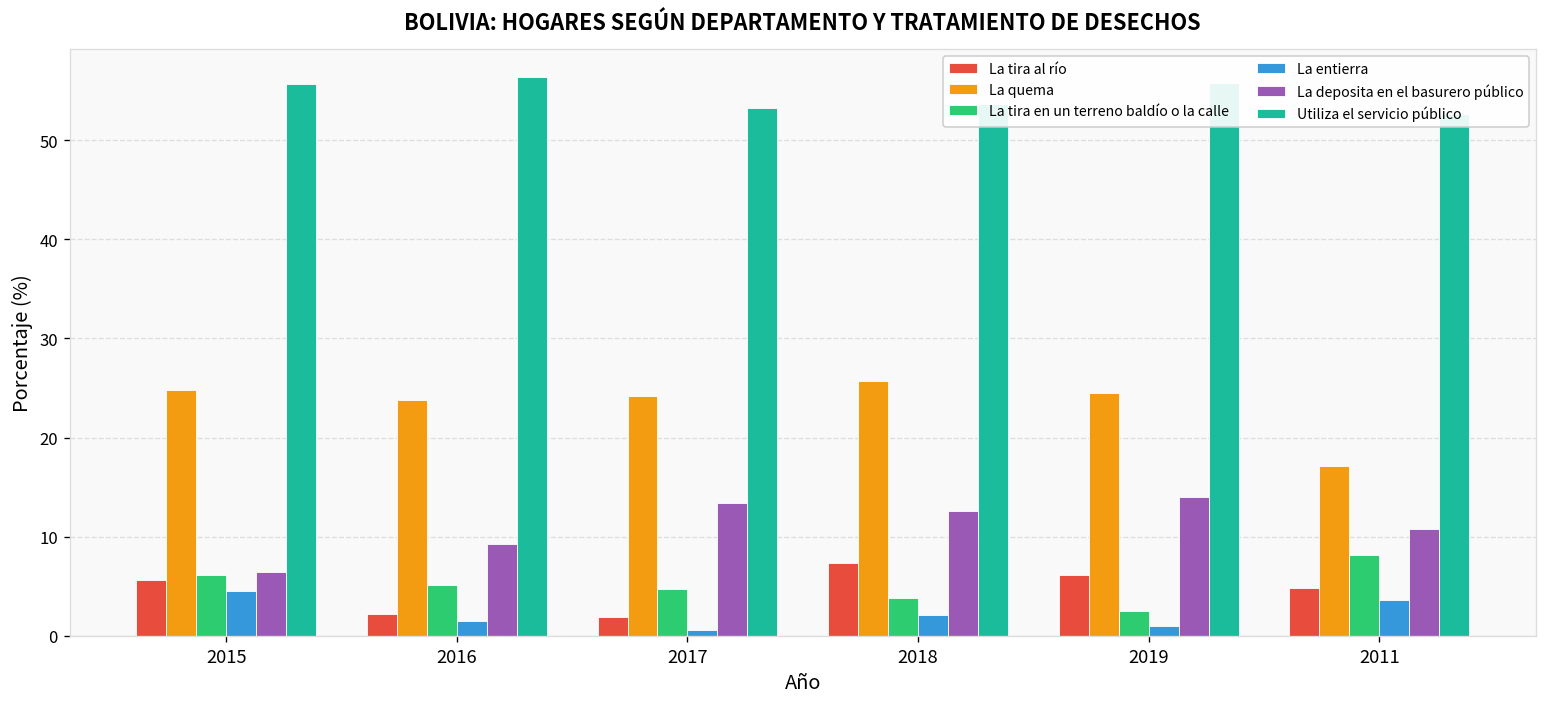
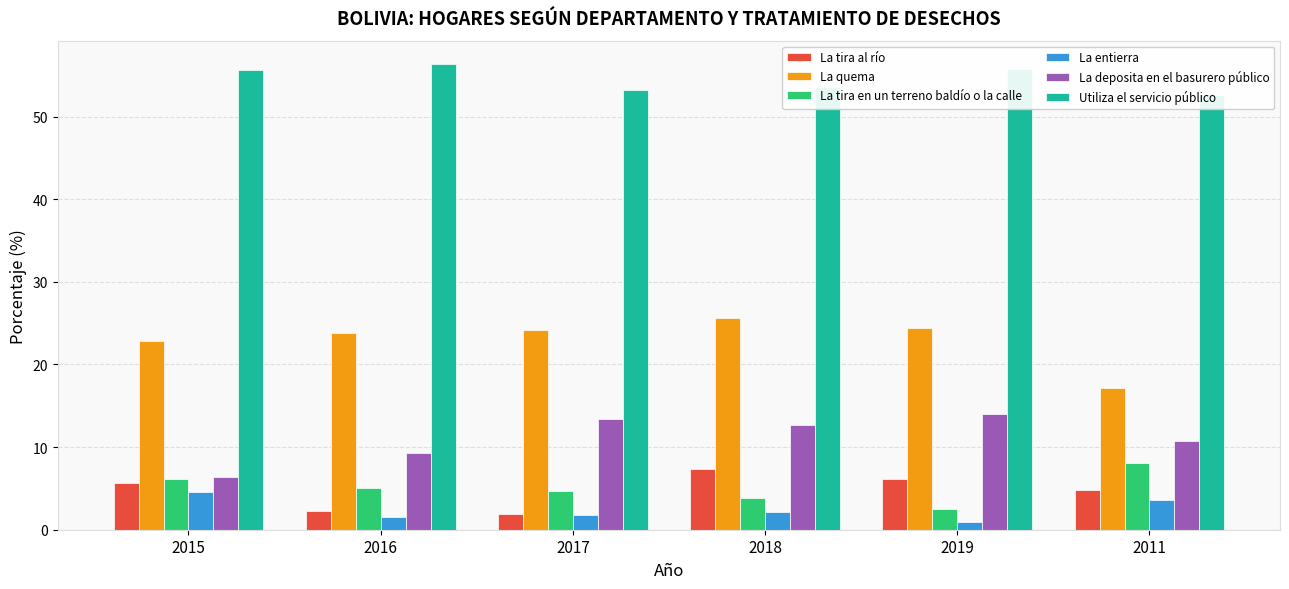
La quema, 2015: 25 -> 23
La entierra, 2017: 1 -> 2
